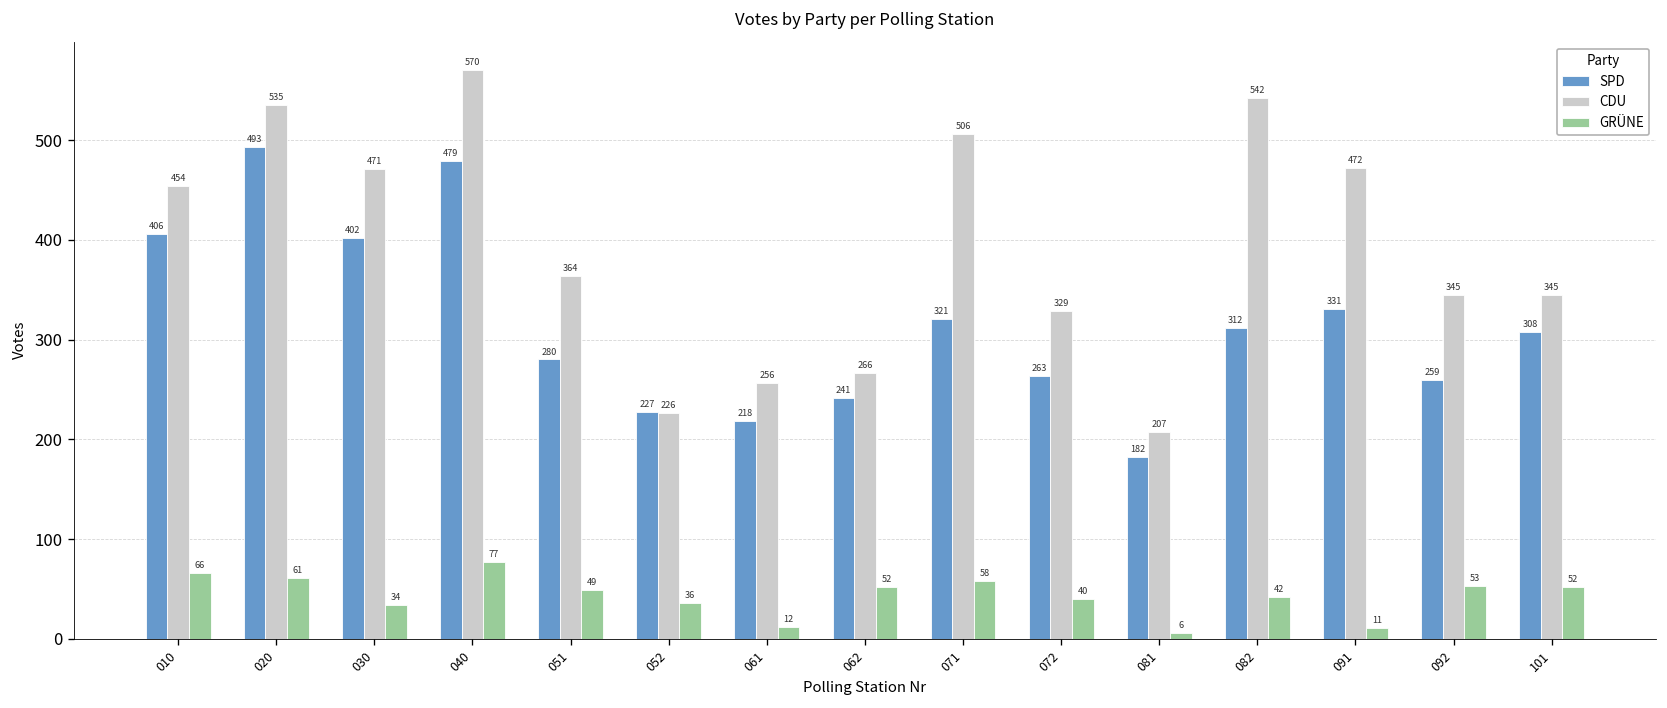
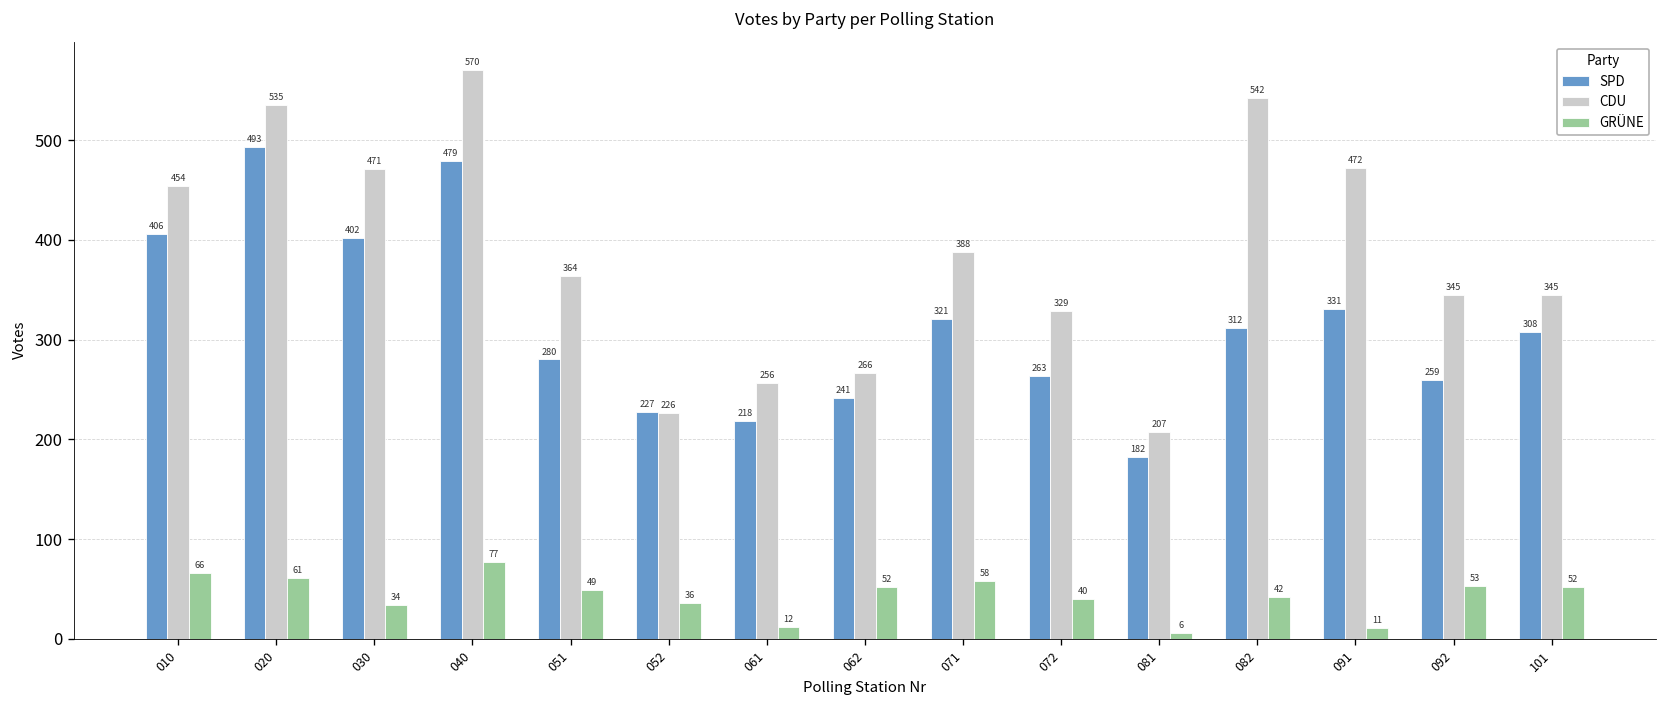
CDU, 071: 506 -> 388
